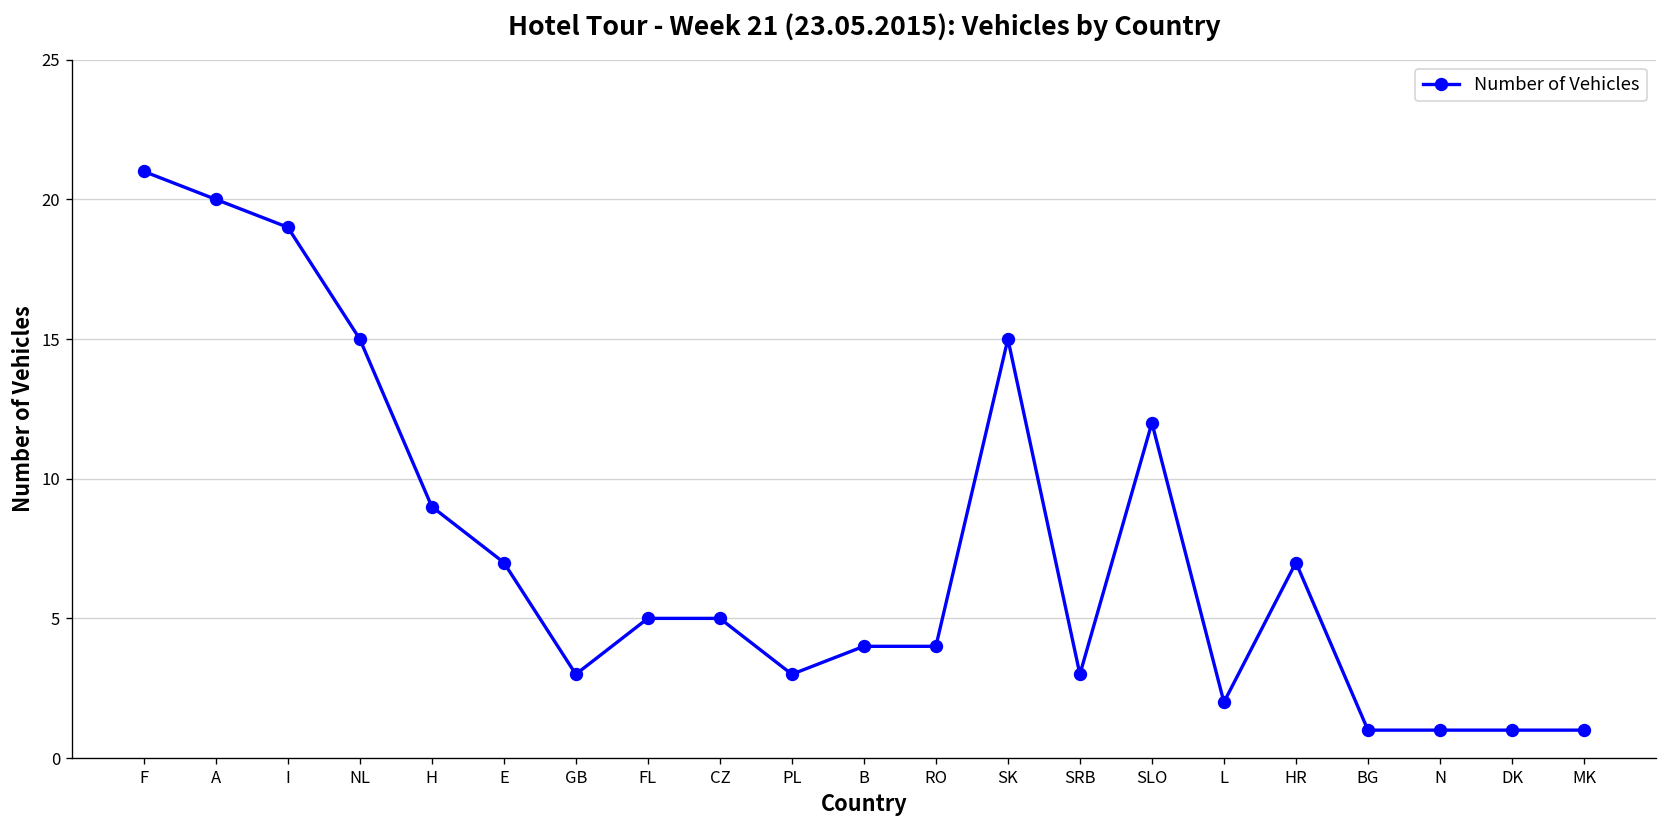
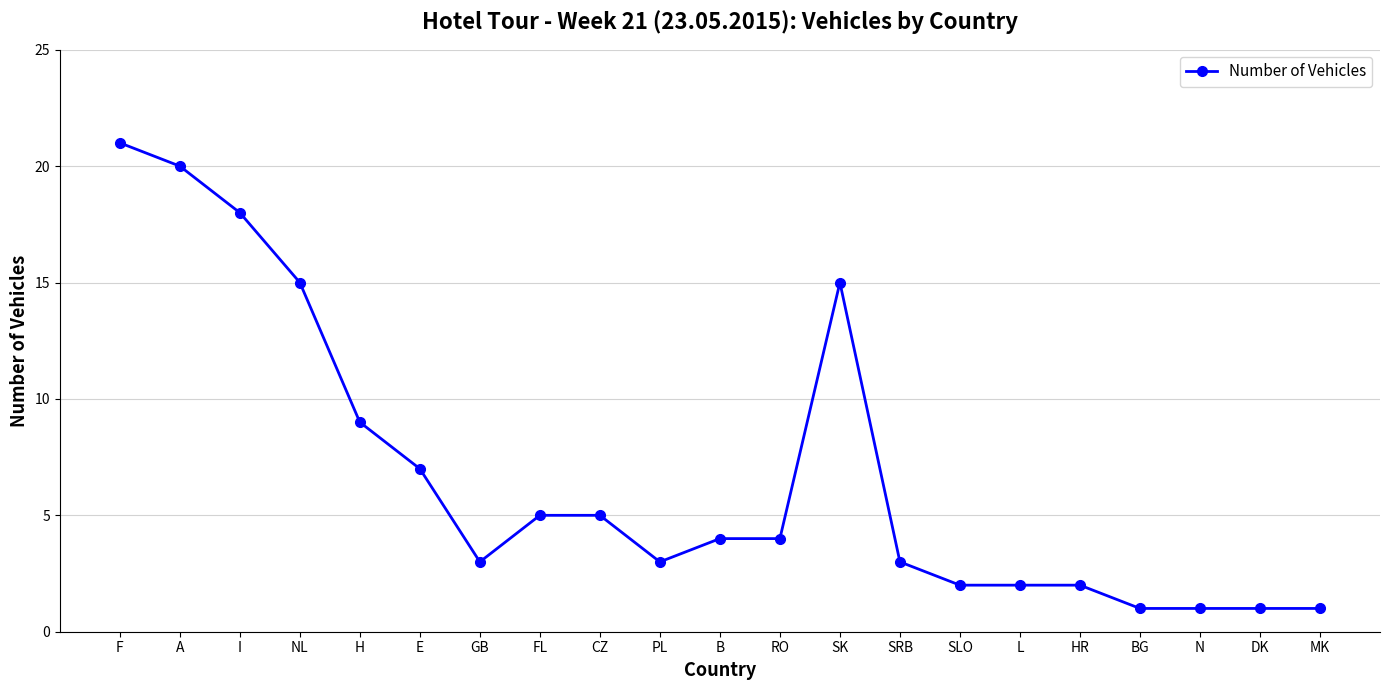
I: 19 -> 18
SLO: 12 -> 2
HR: 7 -> 2
